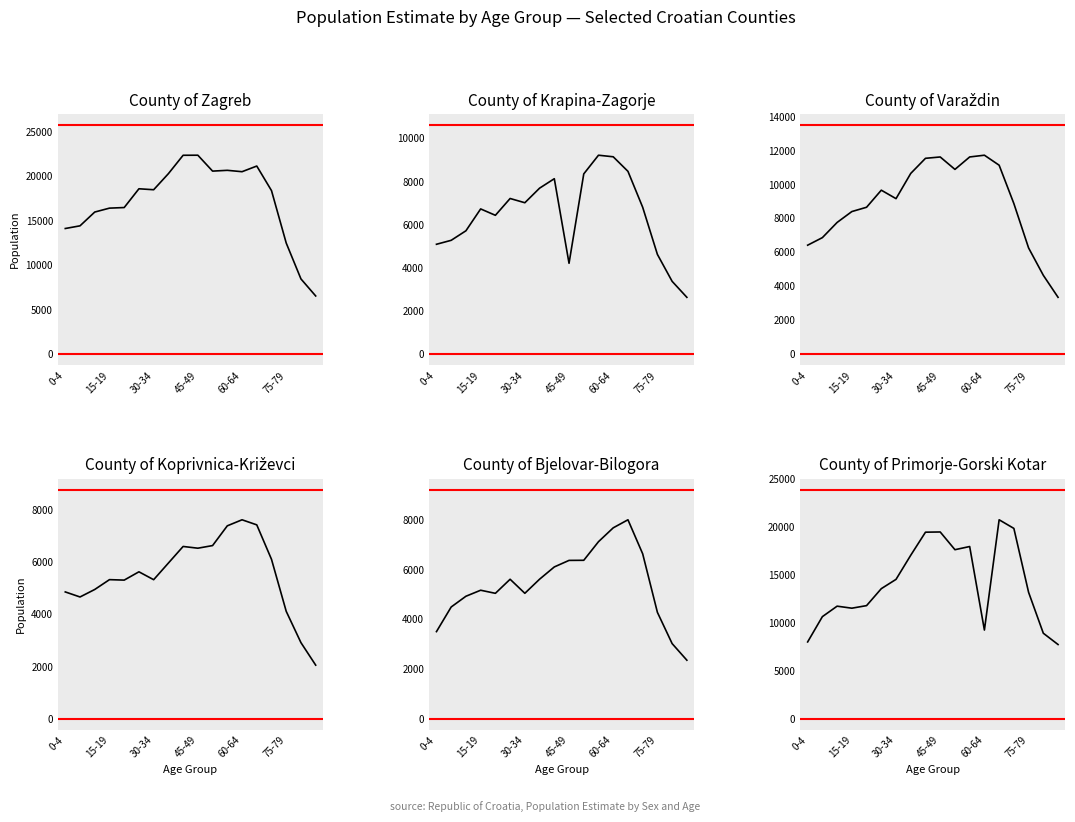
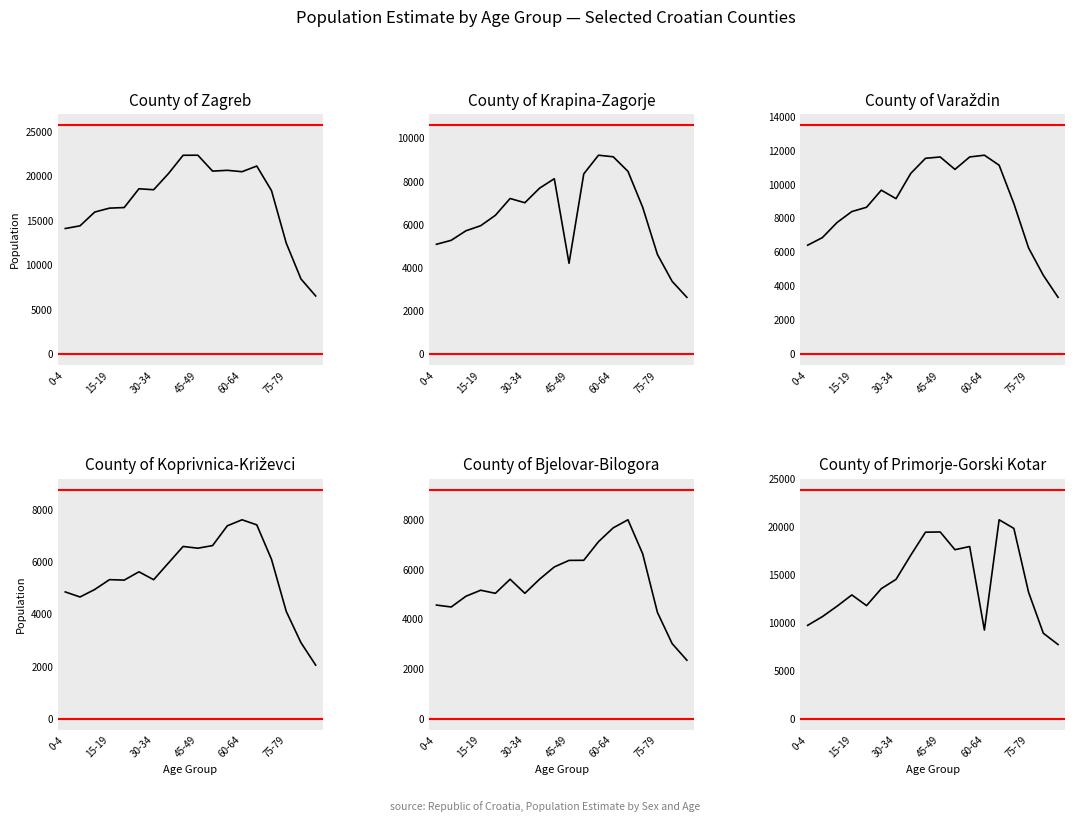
County of Krapina-Zagorje, 15-19: 6700 -> 6000
County of Bjelovar-Bilogora, 0-4: 3500 -> 4600
County of Primorje-Gorski Kotar, 0-4: 8000 -> 10000
County of Primorje-Gorski Kotar, 15-19: 12000 -> 13000
